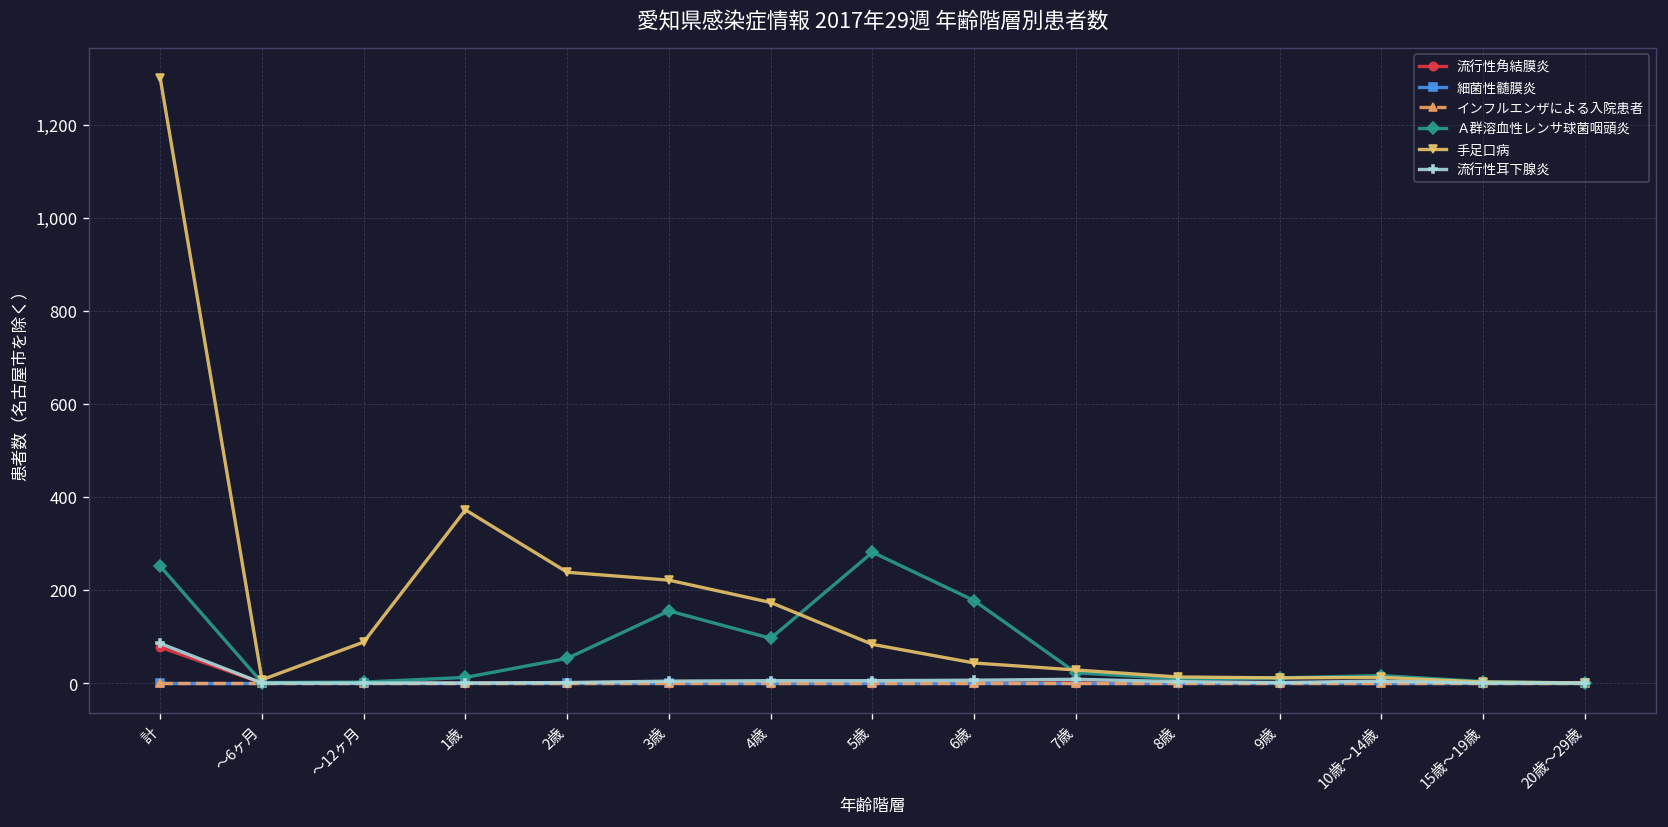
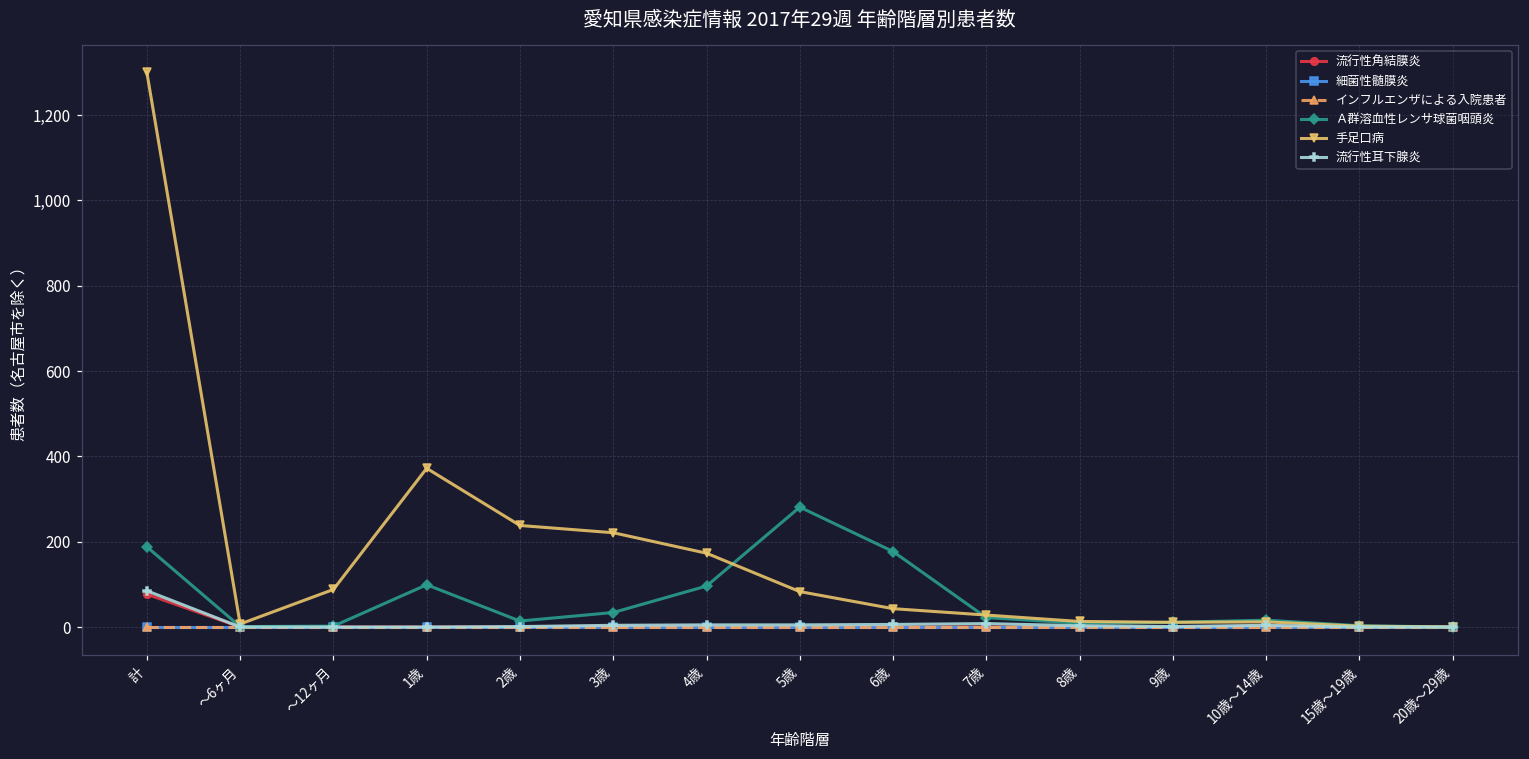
Ａ群溶血性レンサ球菌咽頭炎, 計: 250 -> 190
Ａ群溶血性レンサ球菌咽頭炎, 1歳: 10 -> 100
Ａ群溶血性レンサ球菌咽頭炎, 2歳: 50 -> 10
Ａ群溶血性レンサ球菌咽頭炎, 3歳: 160 -> 30
